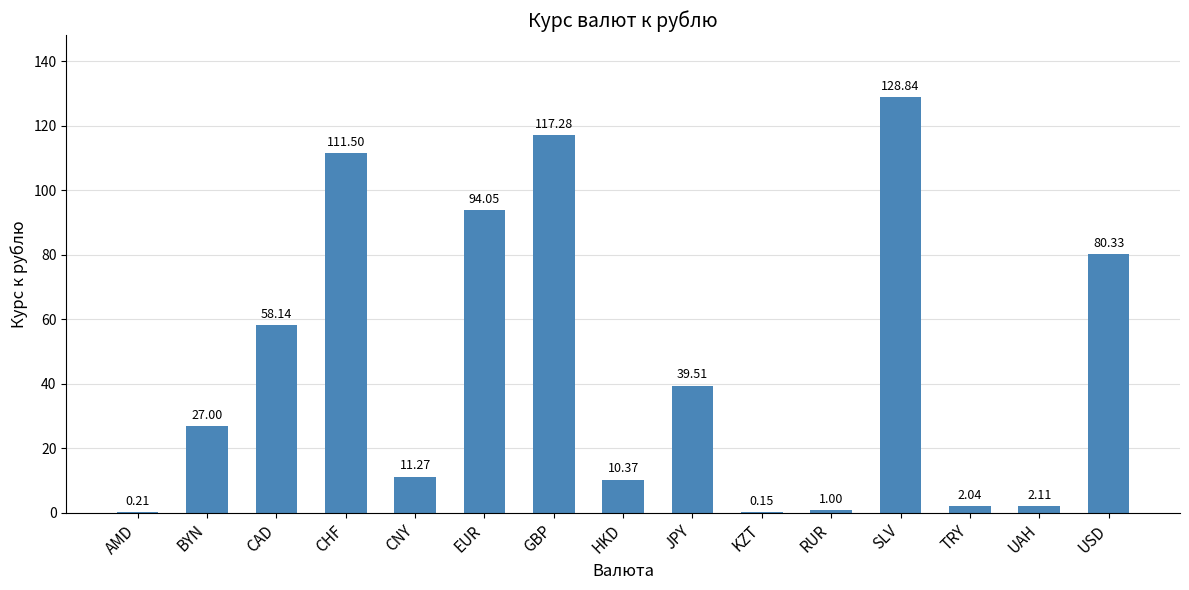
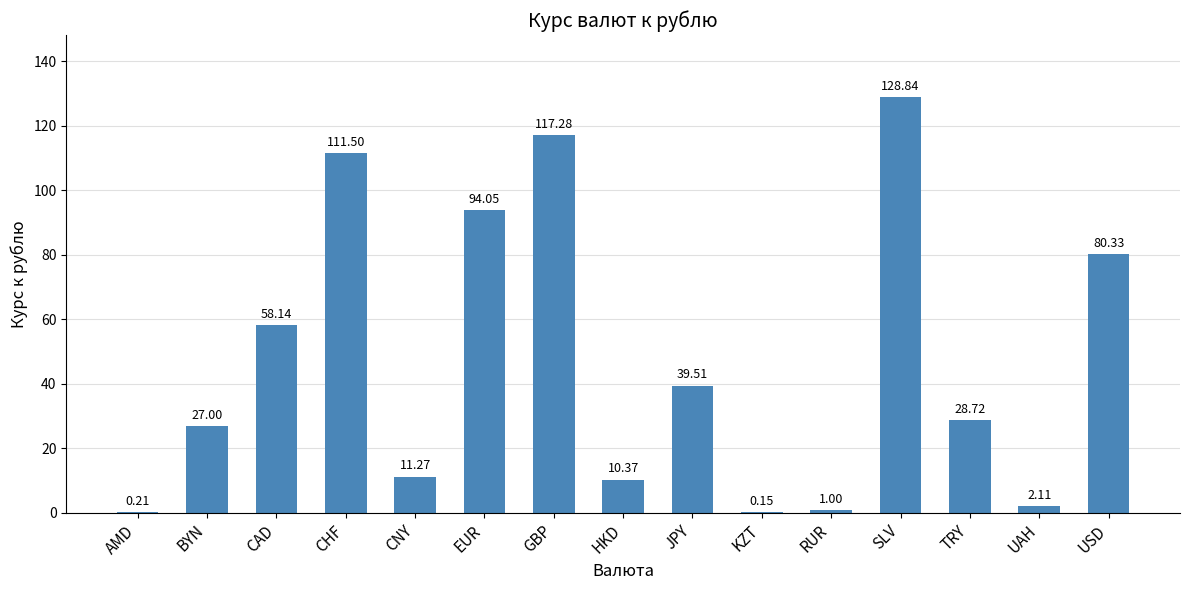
TRY: 2.04 -> 28.72
